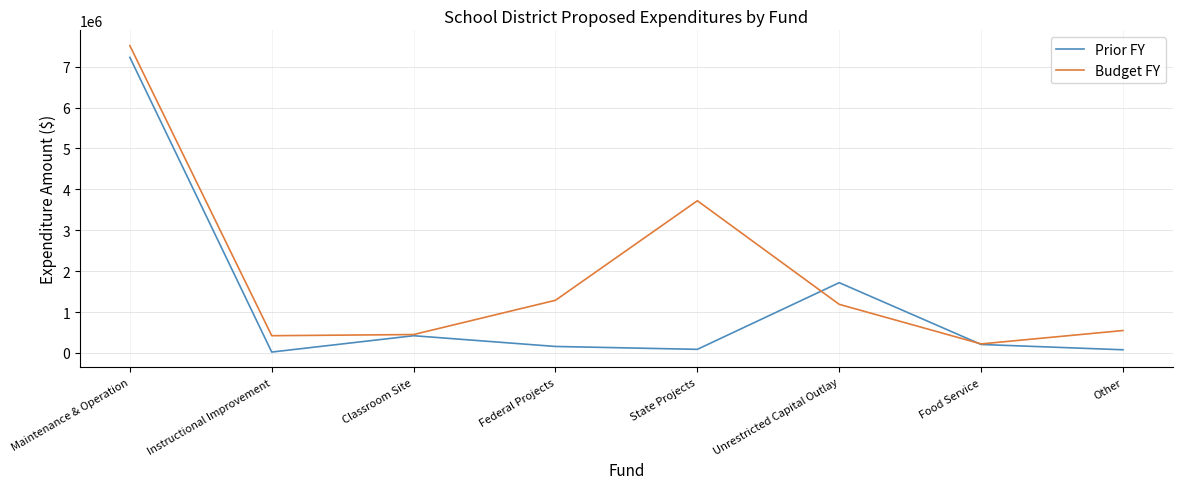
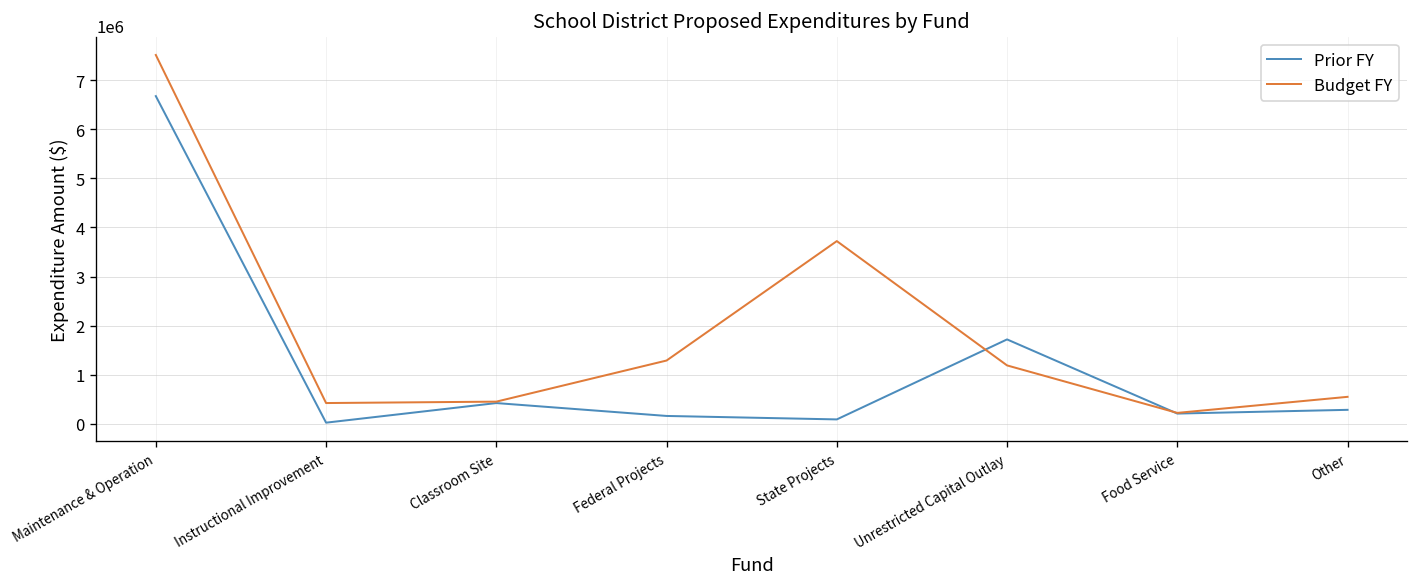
Prior FY, Maintenance & Operation: 7200000 -> 6700000
Prior FY, Other: 100000 -> 300000
